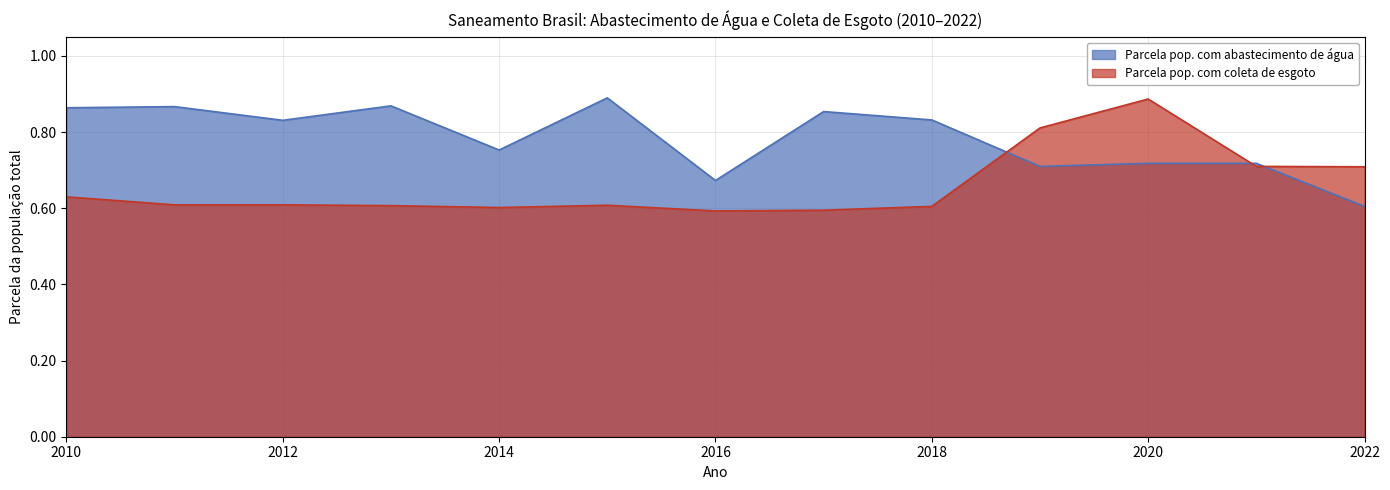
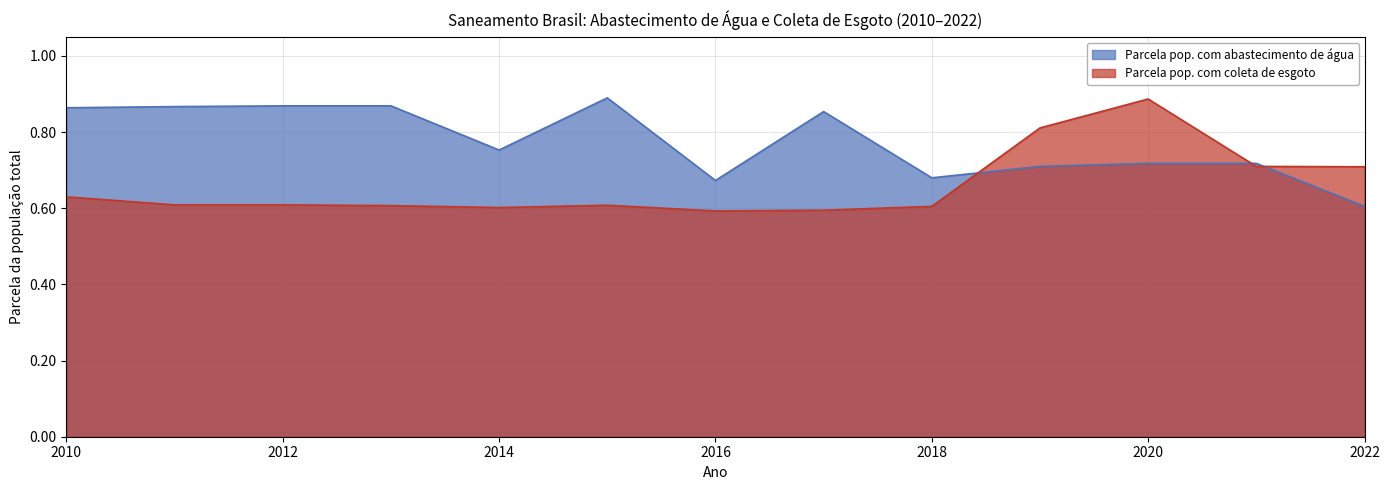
Parcela pop. com abastecimento de água, 2012: 0.83 -> 0.87
Parcela pop. com abastecimento de água, 2018: 0.83 -> 0.68
